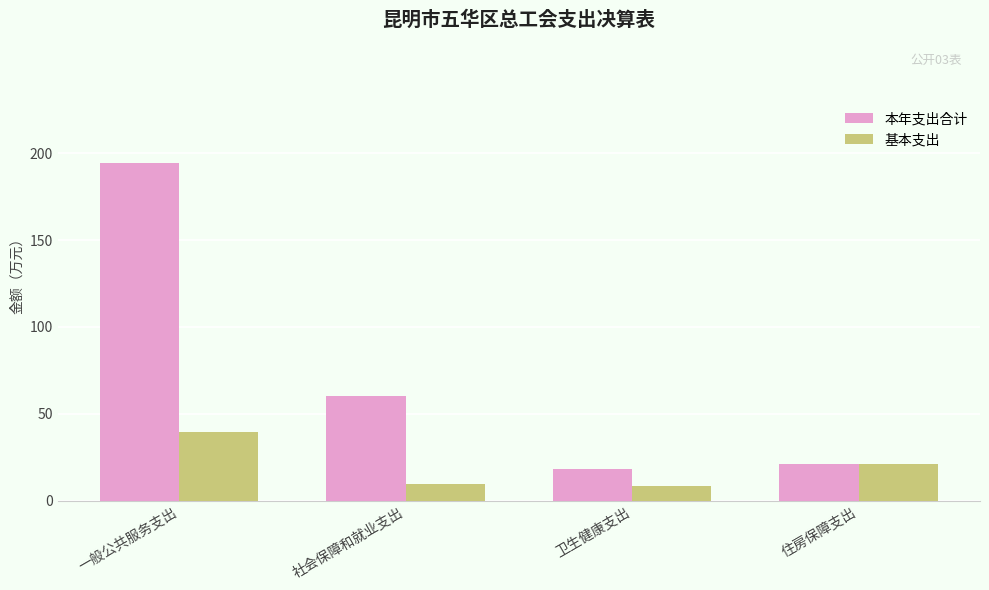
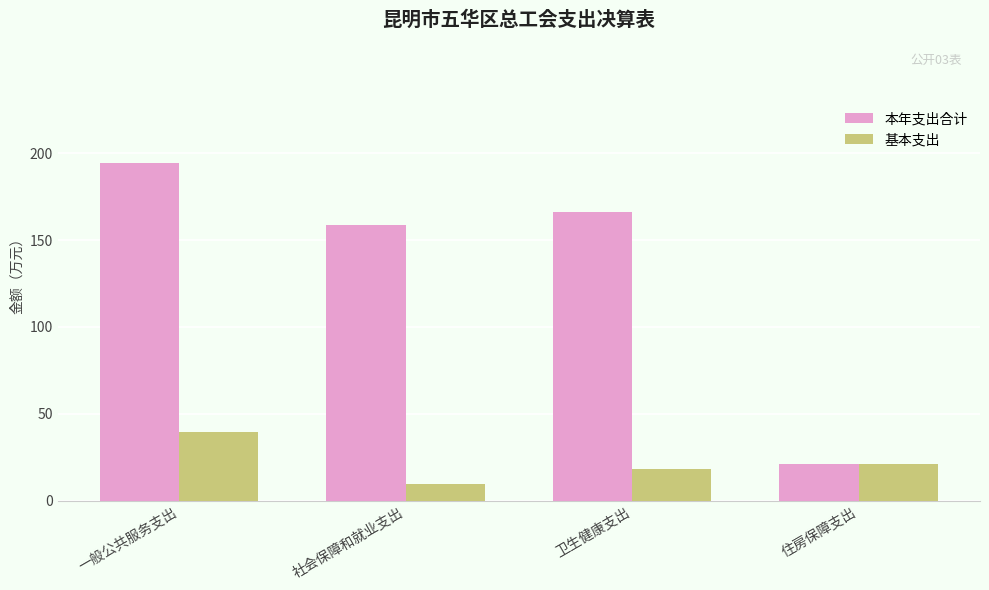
本年支出合计, 社会保障和就业支出: 60 -> 159
本年支出合计, 卫生健康支出: 18 -> 166
基本支出, 卫生健康支出: 8 -> 18
